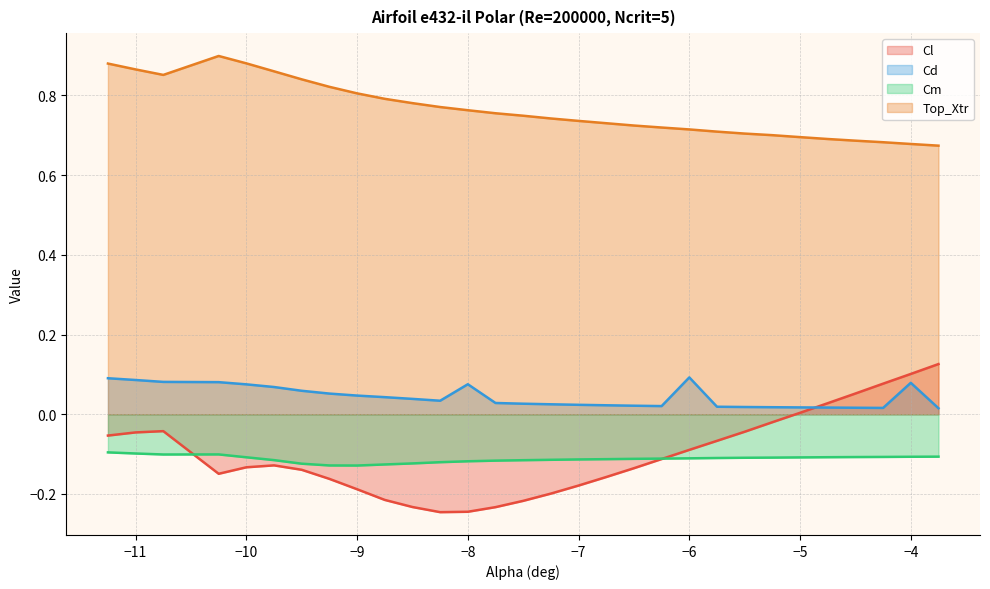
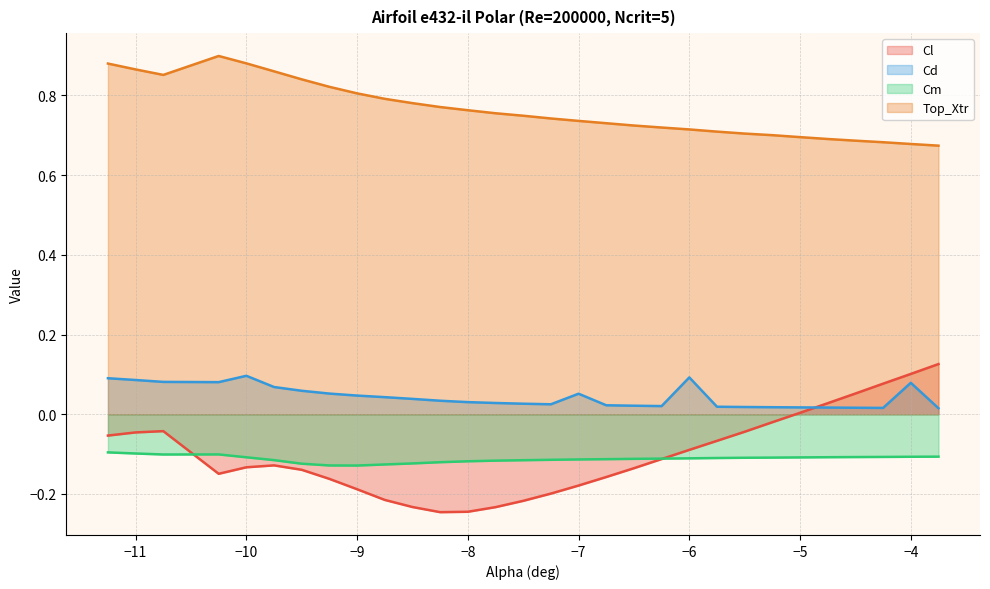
Cd, −10: 0.07 -> 0.10
Cd, −8: 0.08 -> 0.03
Cd, −7: 0.02 -> 0.05
